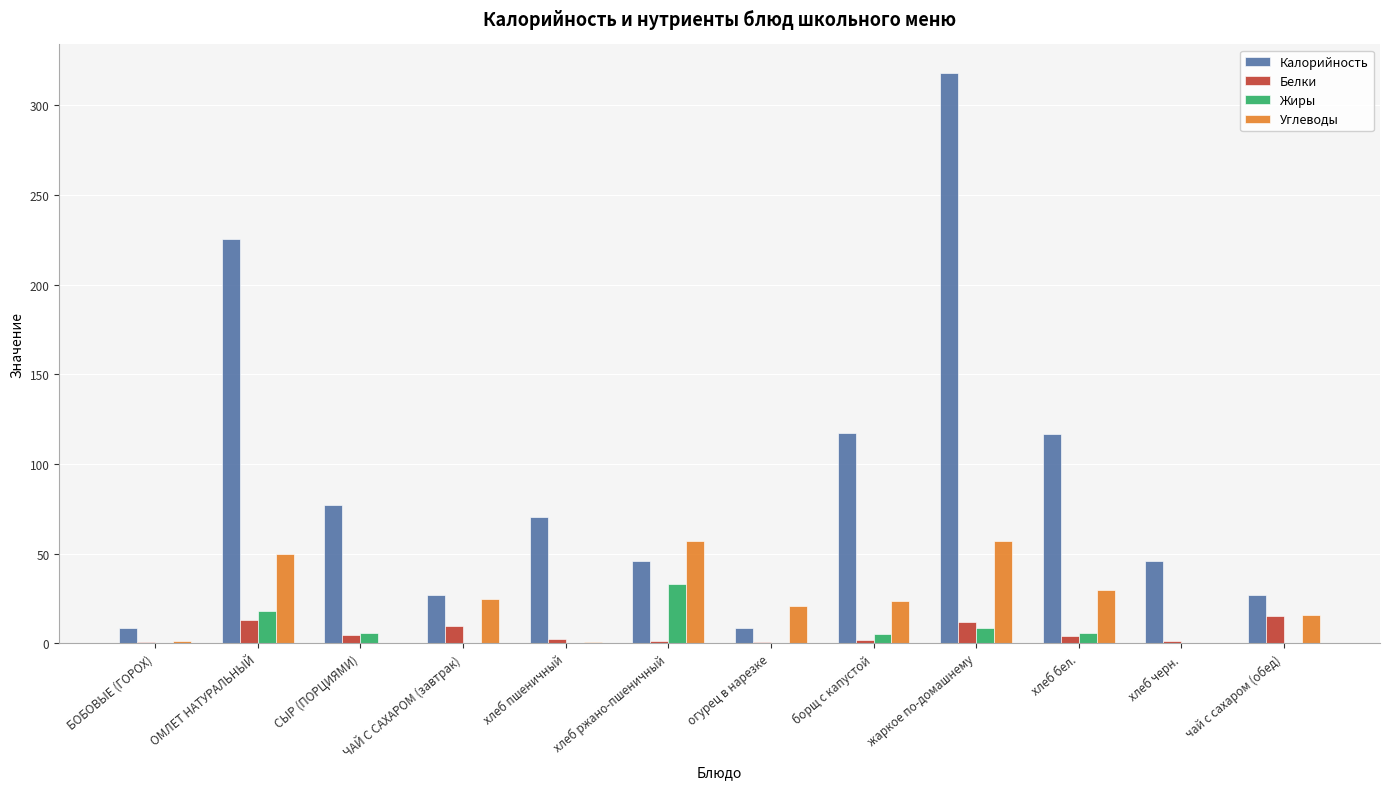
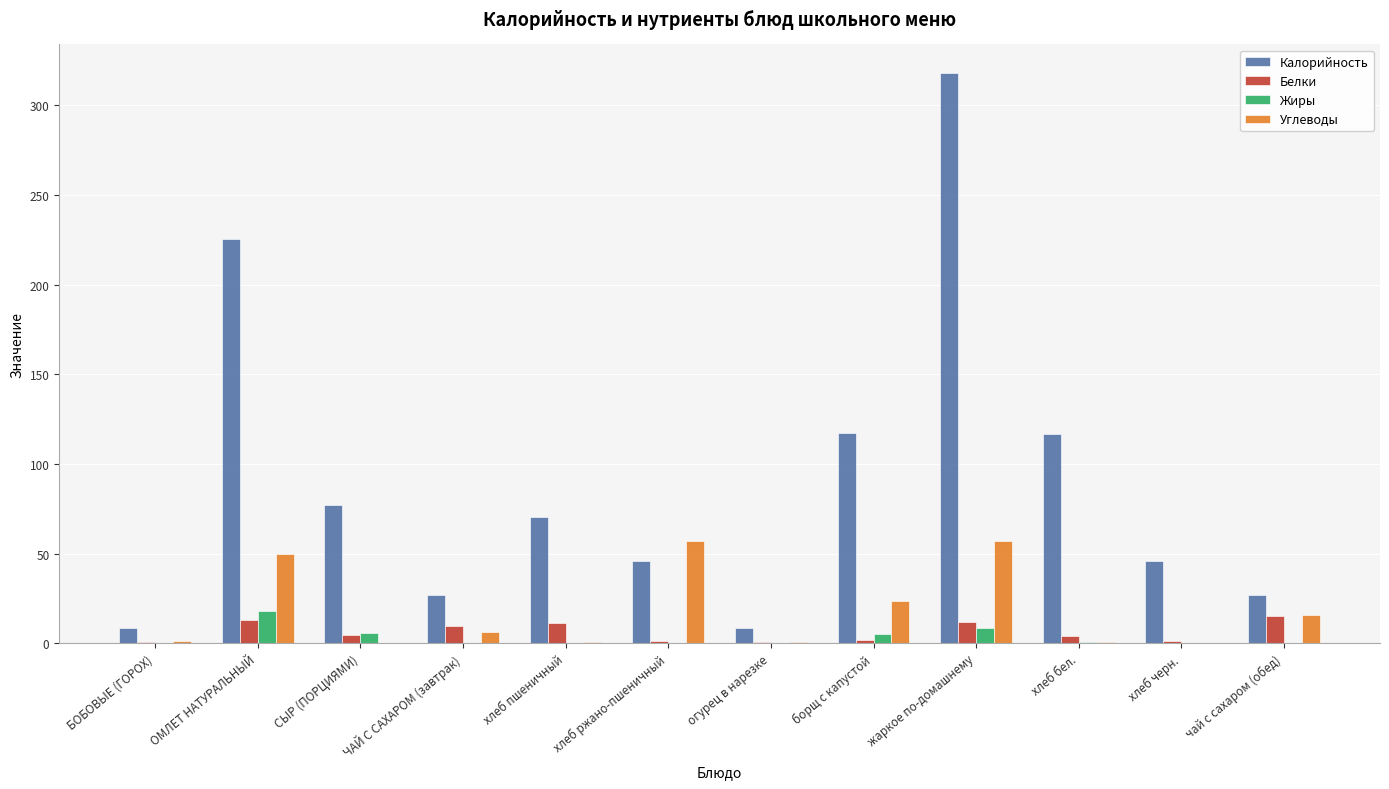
Углеводы, ЧАЙ С САХАРОМ (завтрак): 25 -> 6
Белки, хлеб пшеничный: 2 -> 11
Жиры, хлеб ржано-пшеничный: 33 -> 0
Углеводы, огурец в нарезке: 21 -> 1
Жиры, хлеб бел.: 6 -> 1
Углеводы, хлеб бел.: 30 -> 1
